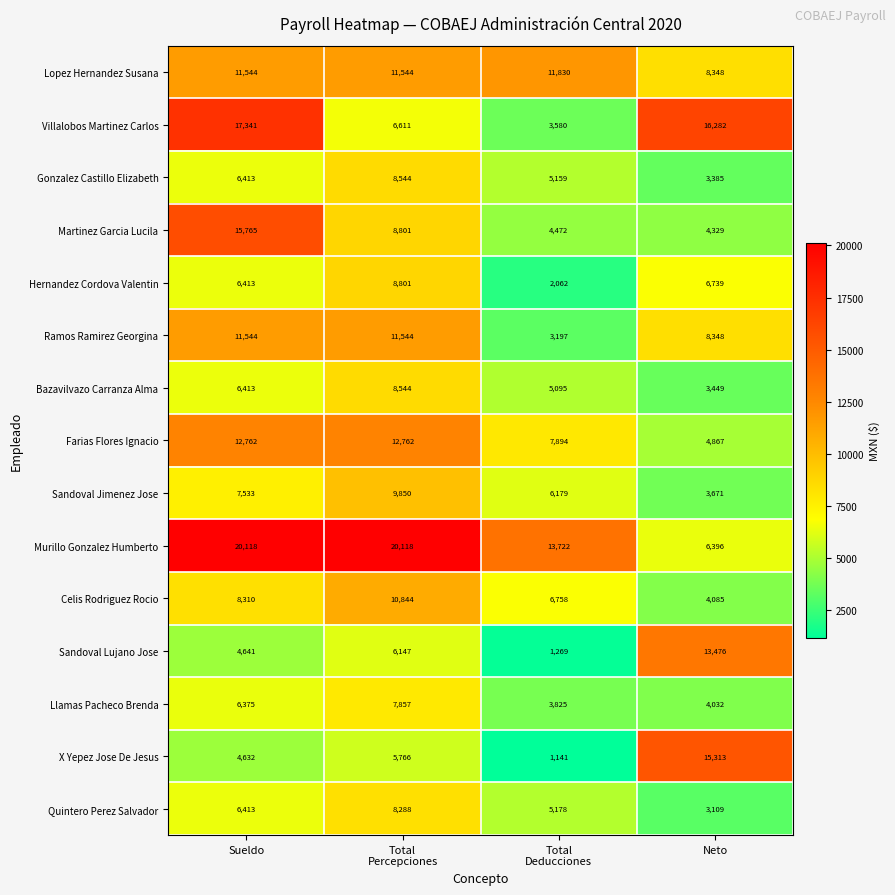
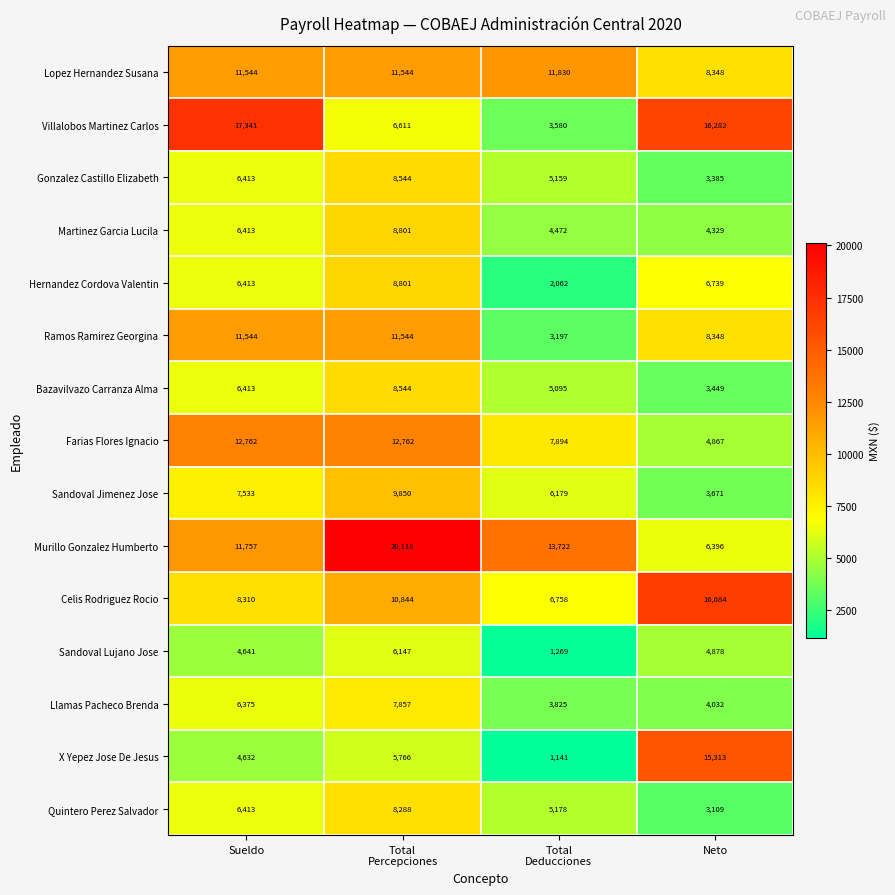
Martinez Garcia Lucila, Sueldo: 15,765 -> 6,413
Murillo Gonzalez Humberto, Sueldo: 20,118 -> 11,757
Celis Rodriguez Rocio, Neto: 4,085 -> 16,684
Sandoval Lujano Jose, Neto: 13,476 -> 4,878
